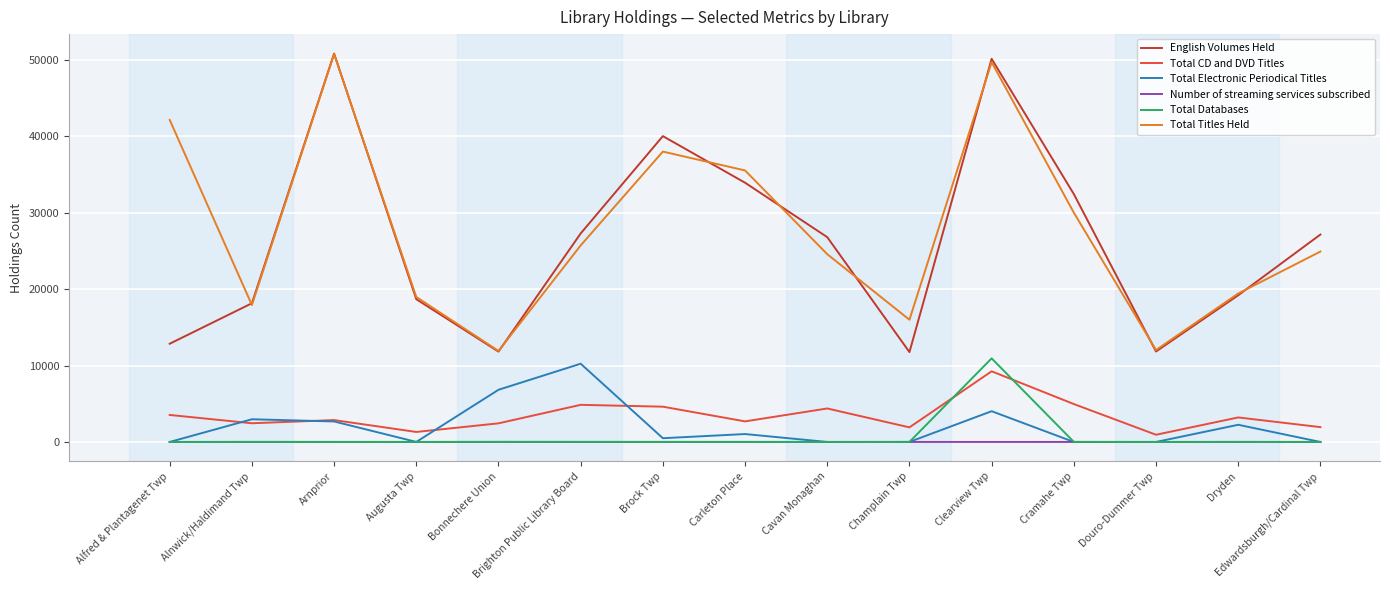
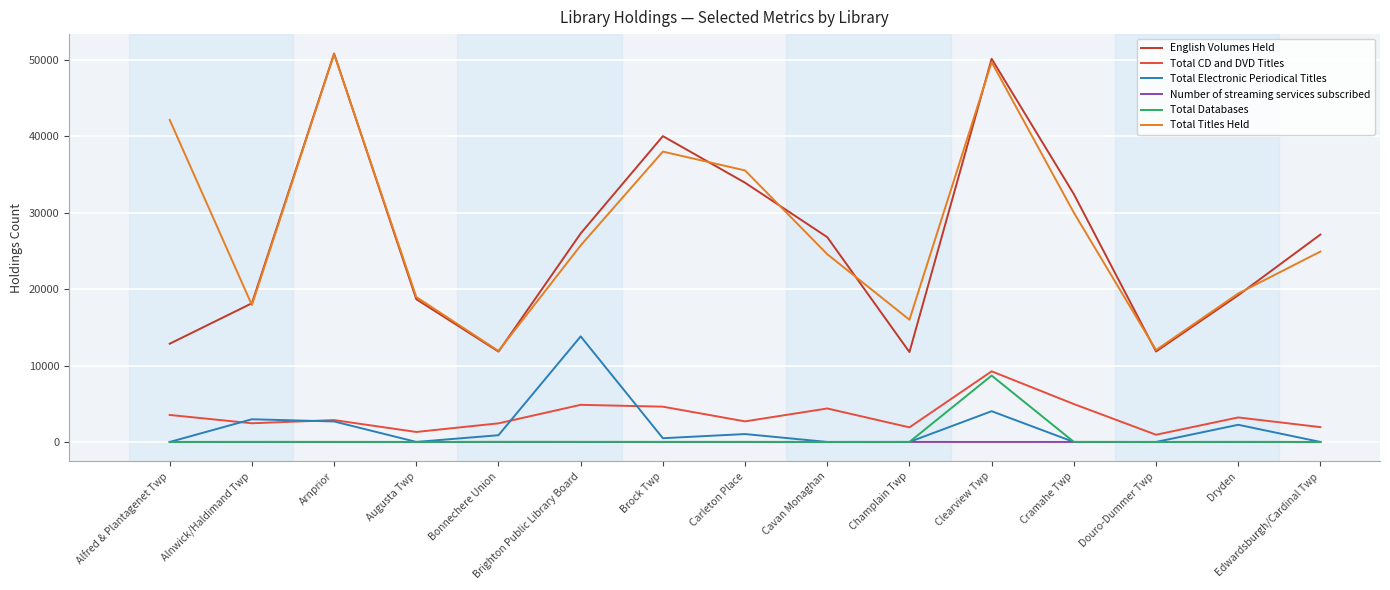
Total Electronic Periodical Titles, Bonnechere Union: 7000 -> 1000
Total Electronic Periodical Titles, Brighton Public Library Board: 10000 -> 14000
Total Databases, Clearview Twp: 11000 -> 9000
